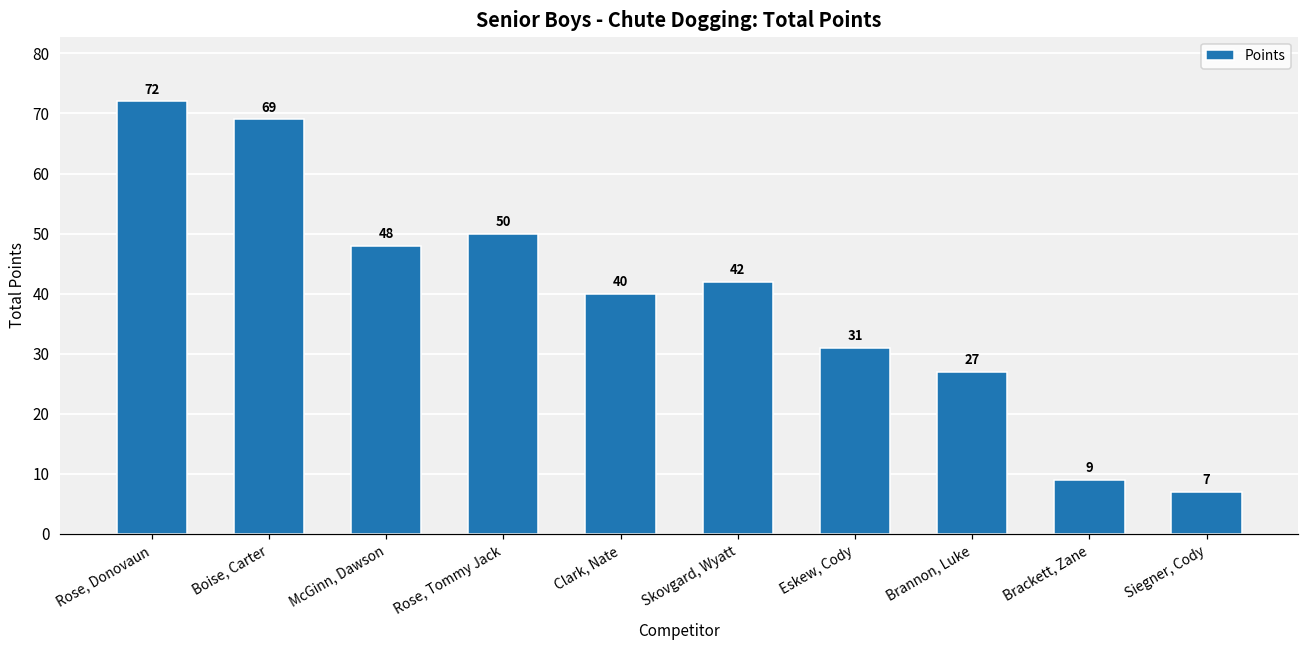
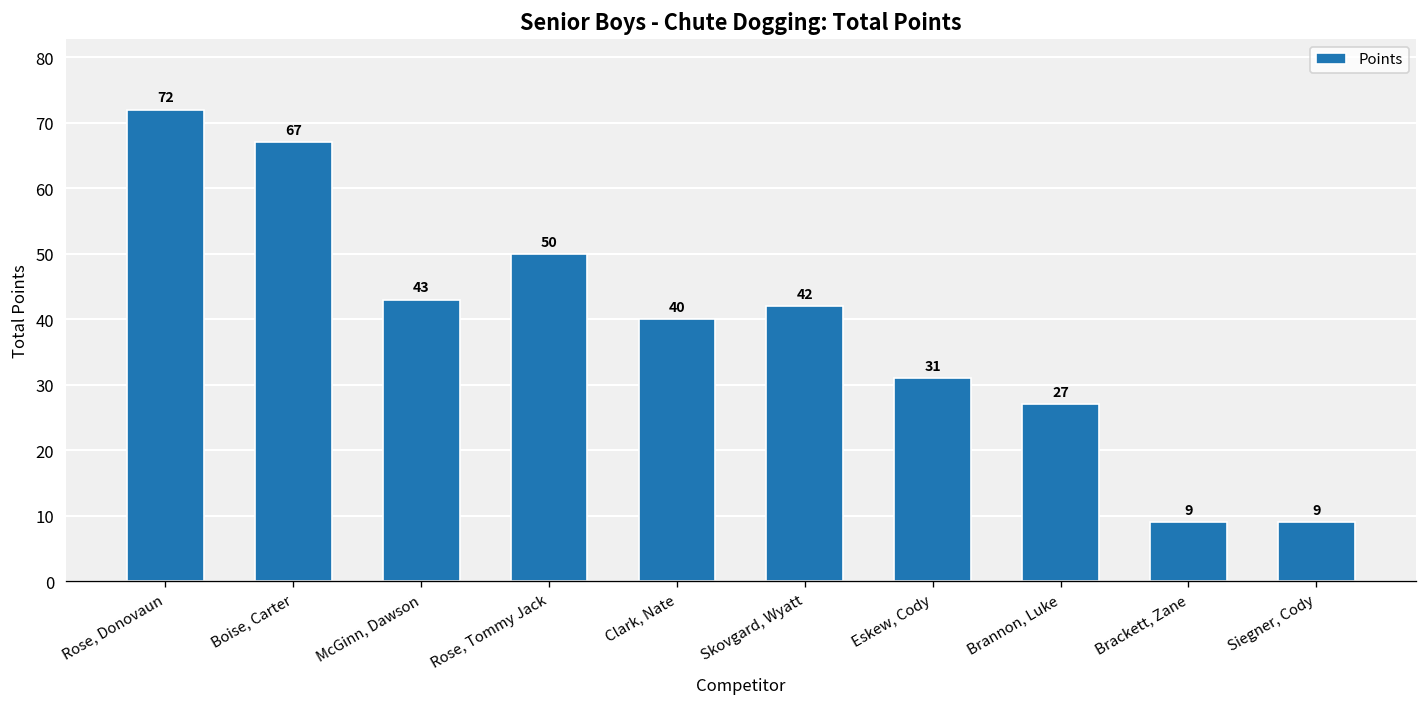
Boise, Carter: 69 -> 67
McGinn, Dawson: 48 -> 43
Siegner, Cody: 7 -> 9
